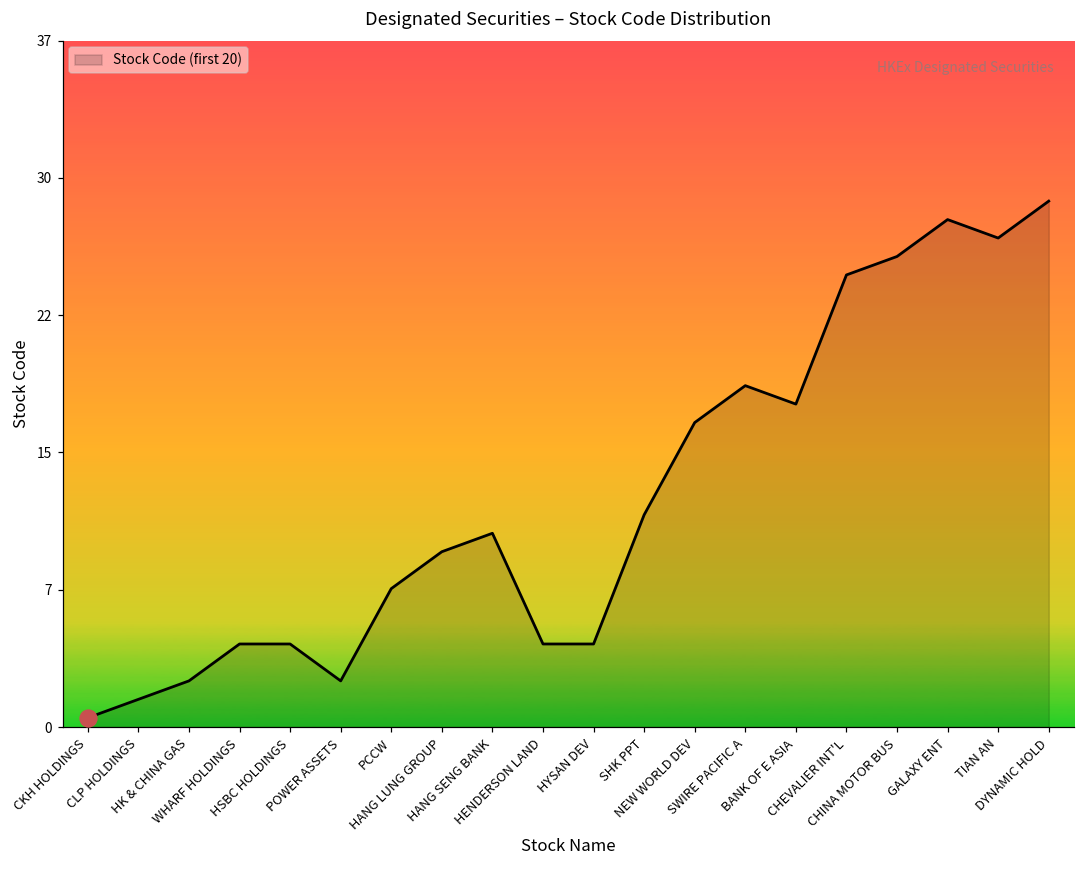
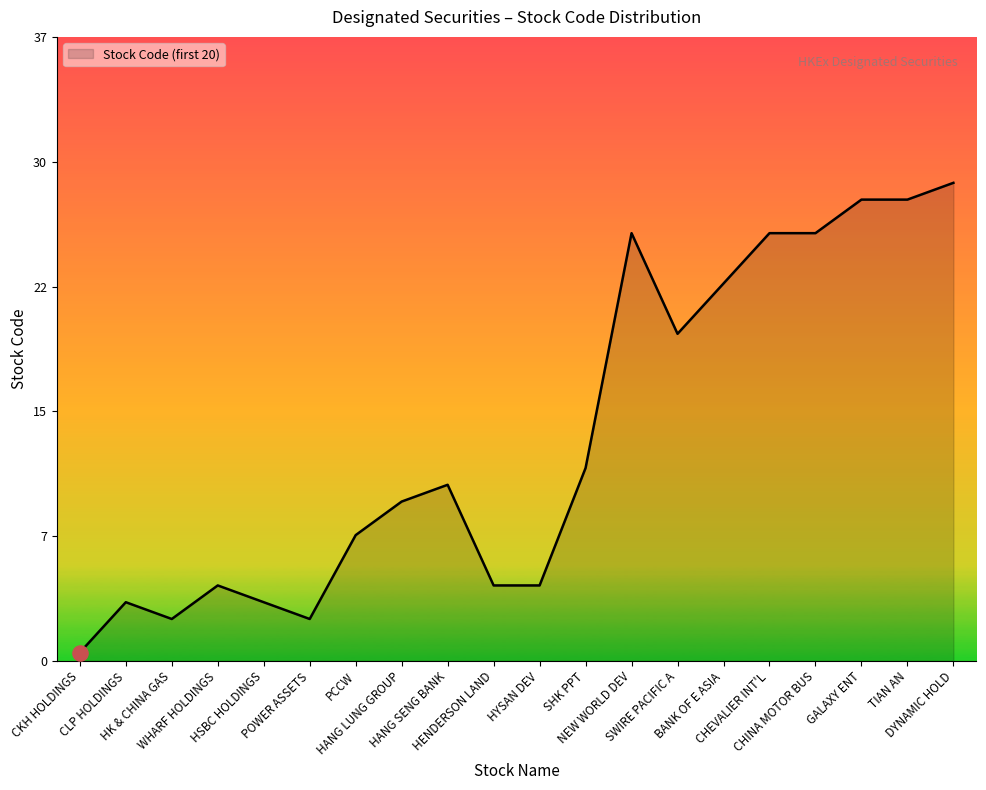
Stock Code (first 20), CLP HOLDINGS: 2 -> 4
Stock Code (first 20), HSBC HOLDINGS: 5 -> 4
Stock Code (first 20), NEW WORLD DEV: 17 -> 26
Stock Code (first 20), SWIRE PACIFIC A: 19 -> 20
Stock Code (first 20), BANK OF E ASIA: 18 -> 23
Stock Code (first 20), CHEVALIER INT'L: 25 -> 26
Stock Code (first 20), TIAN AN: 27 -> 28
